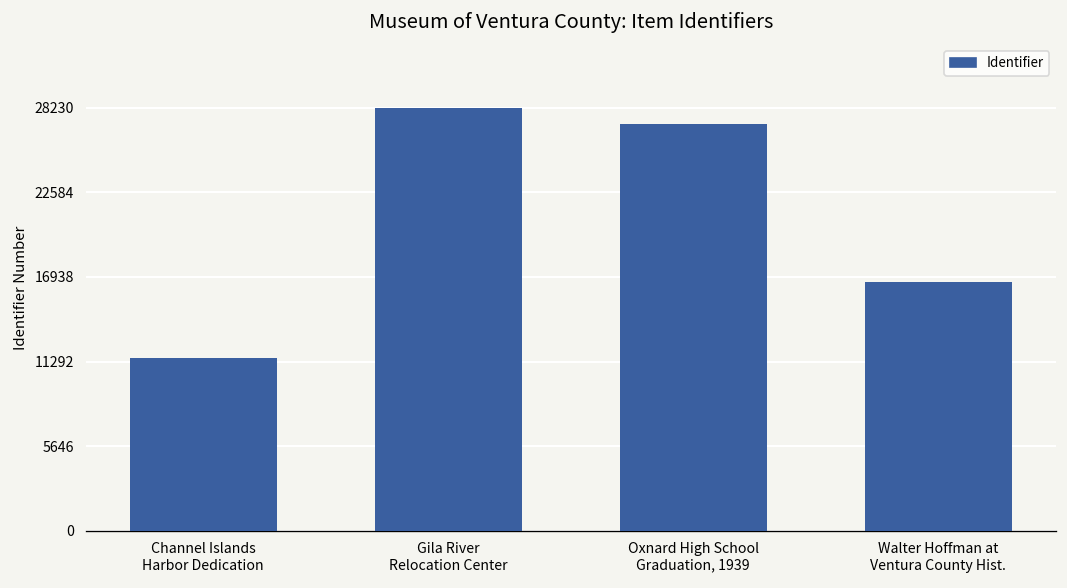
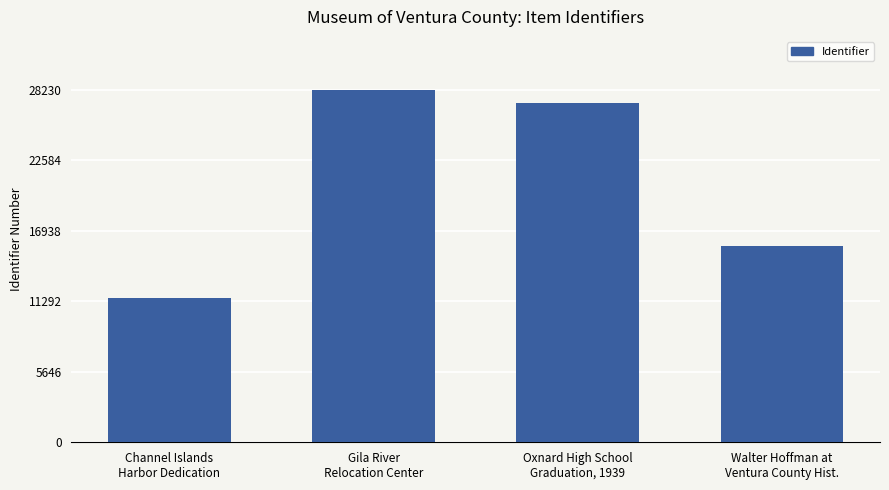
Walter Hoffman at Ventura County Hist.: 16600 -> 15700
